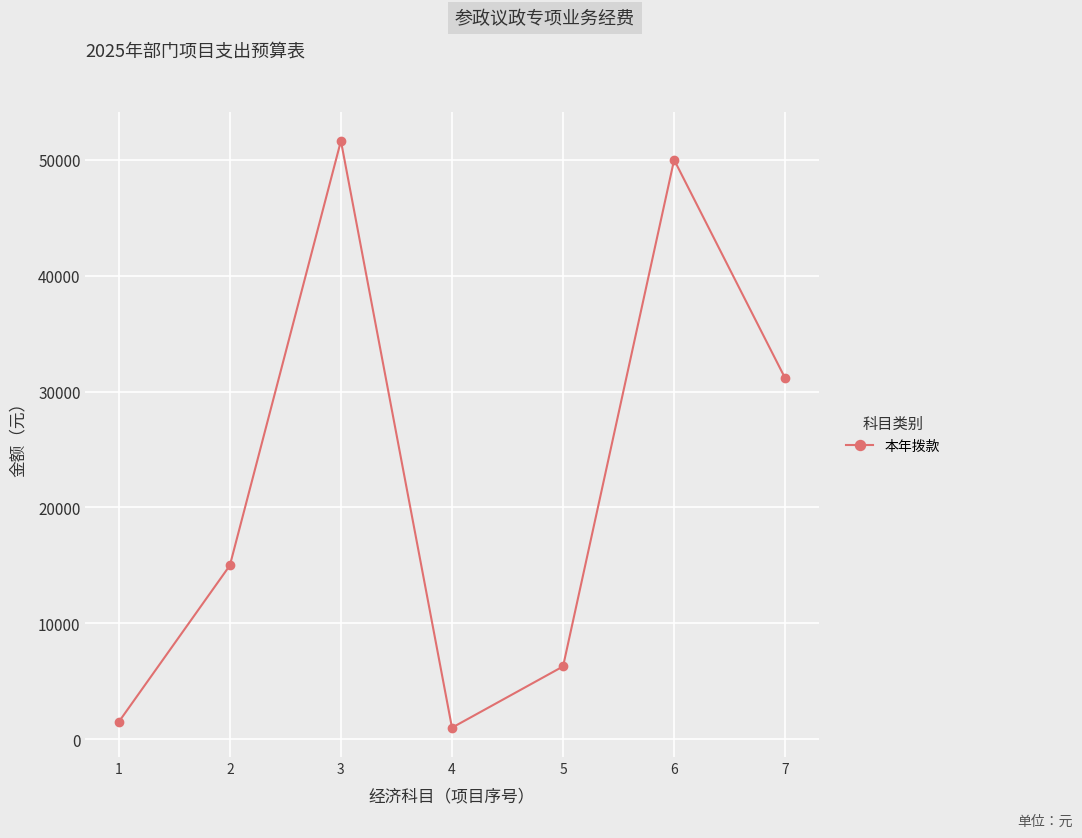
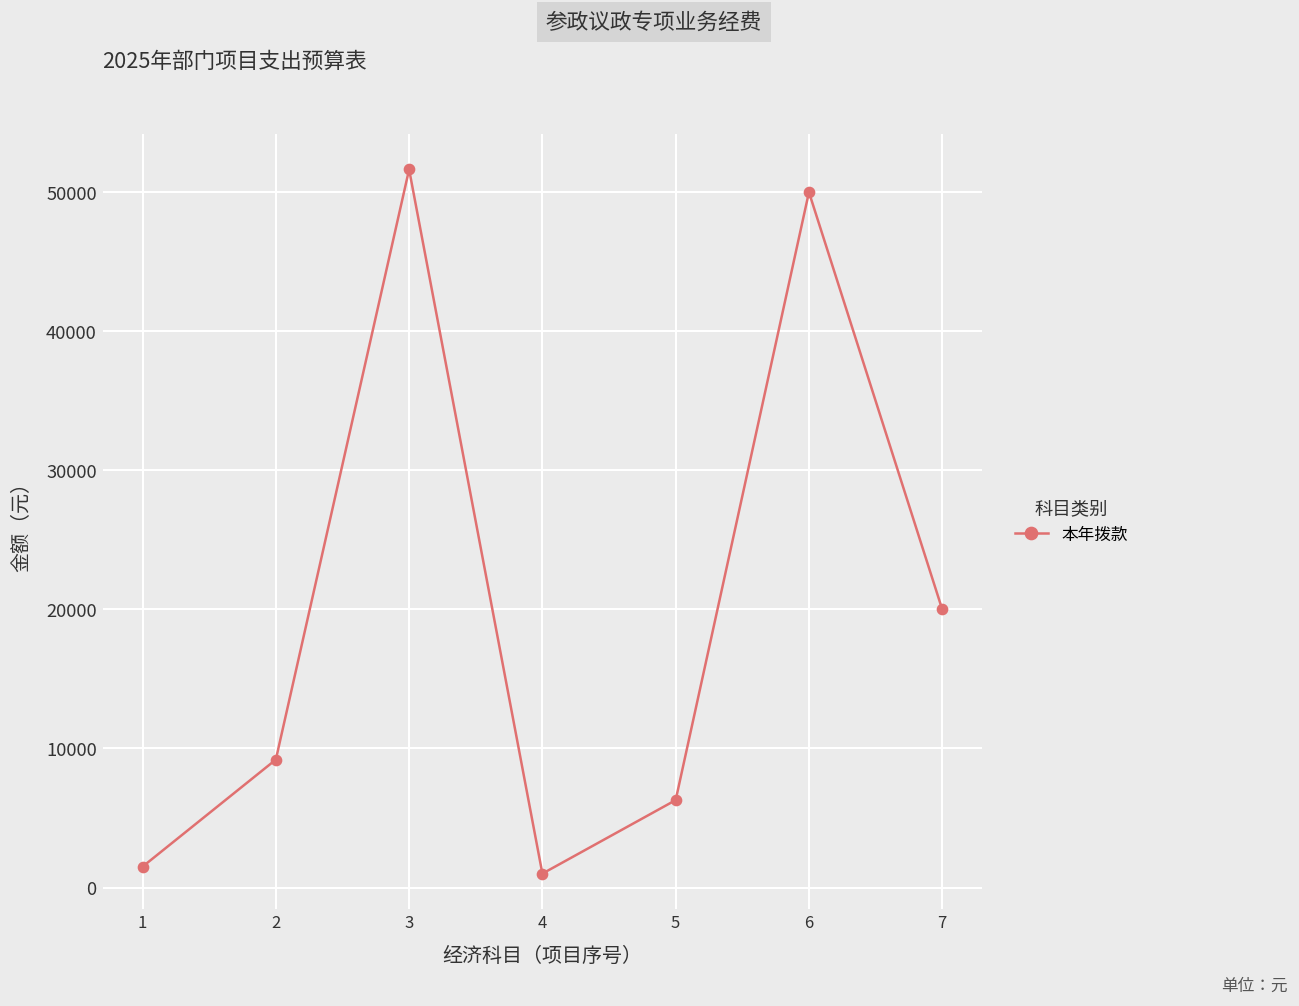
2: 15000 -> 9200
7: 31100 -> 20000
